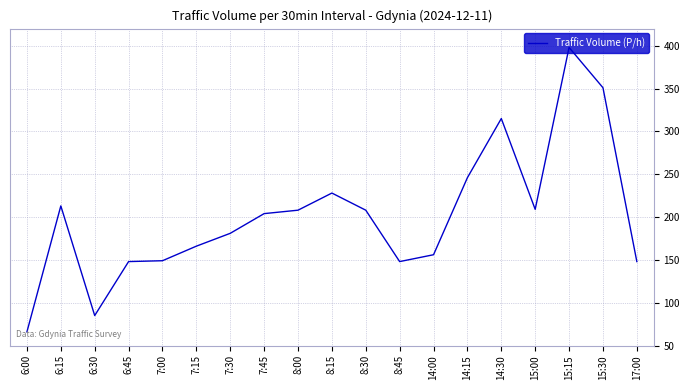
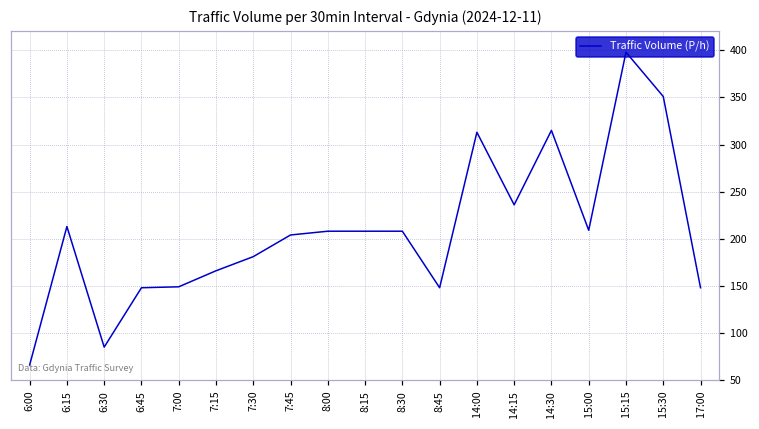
8:15: 230 -> 210
14:00: 160 -> 310
14:15: 250 -> 240
